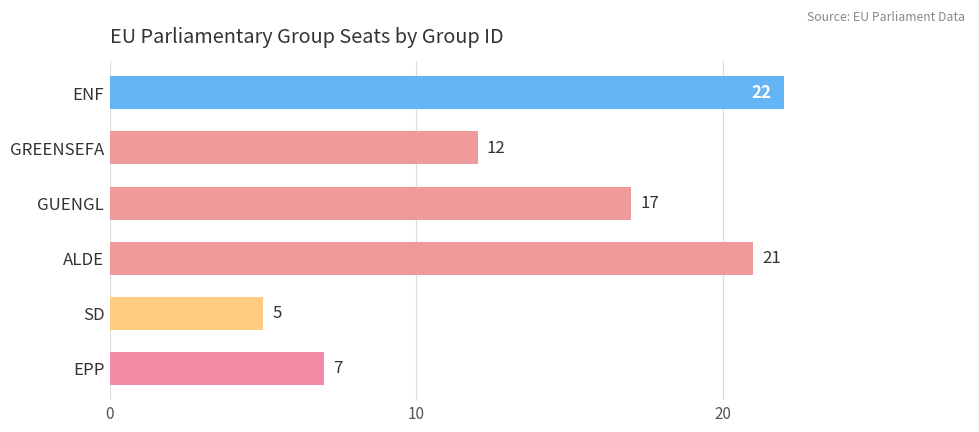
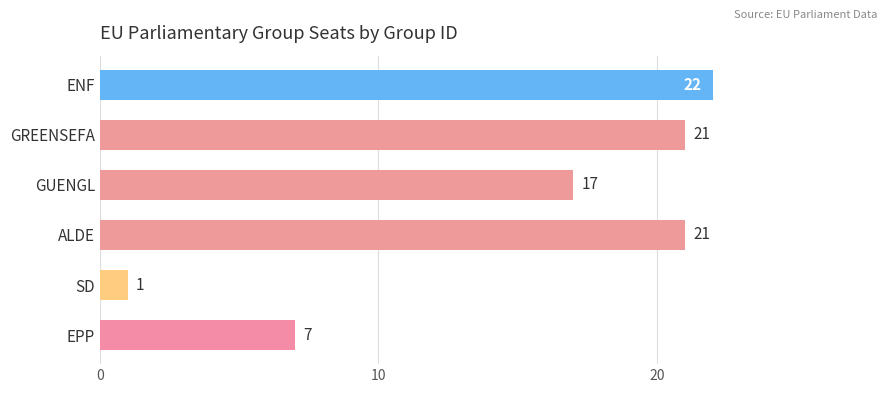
GREENSEFA: 12 -> 21
SD: 5 -> 1
